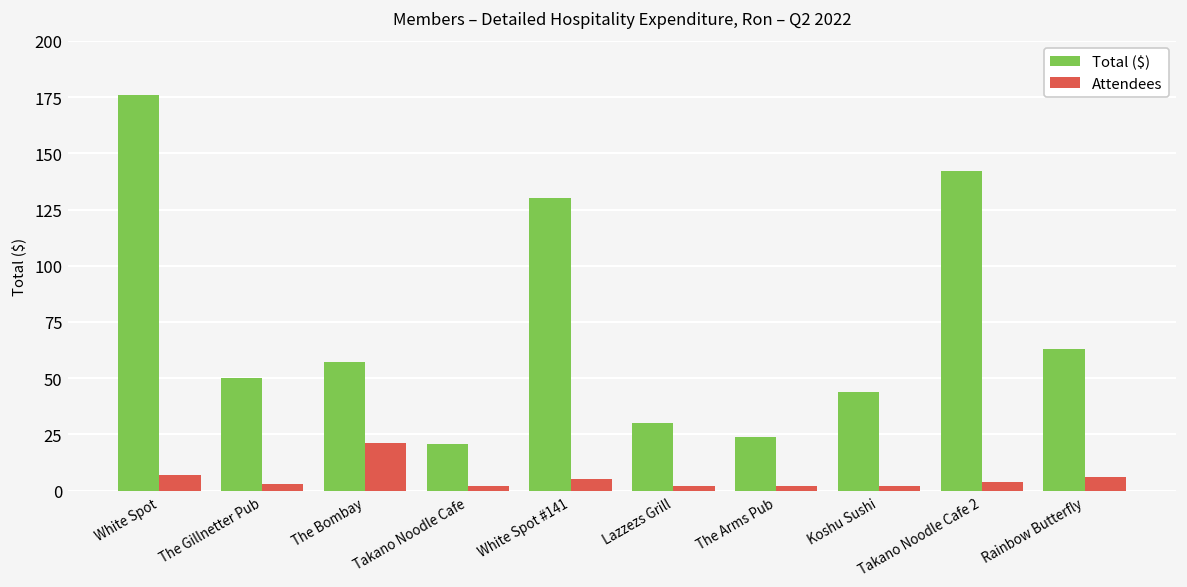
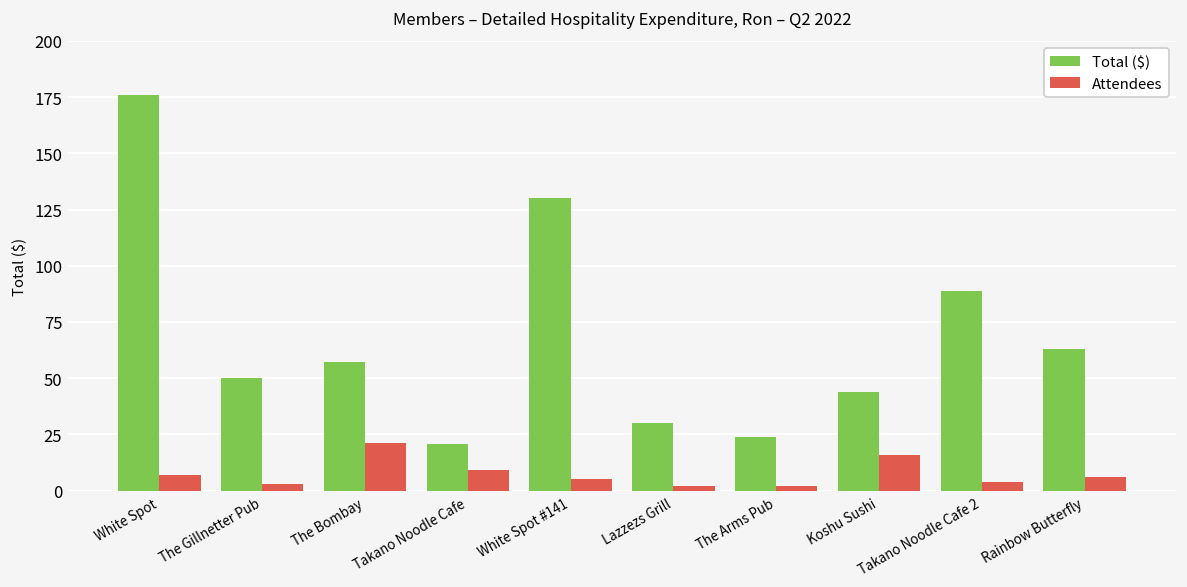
Attendees, Takano Noodle Cafe: 2 -> 9
Attendees, Koshu Sushi: 2 -> 16
Total ($), Takano Noodle Cafe 2: 142 -> 89
